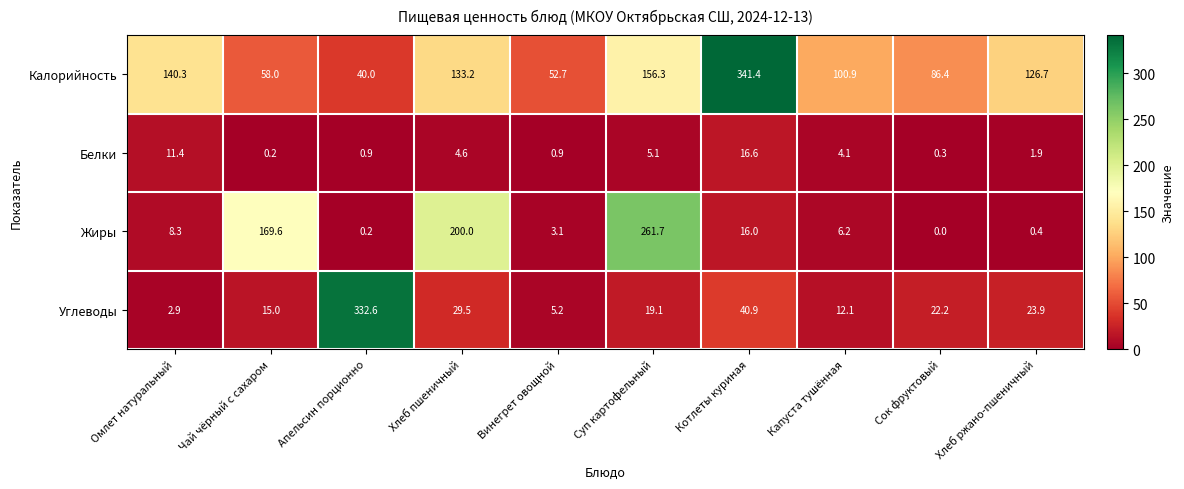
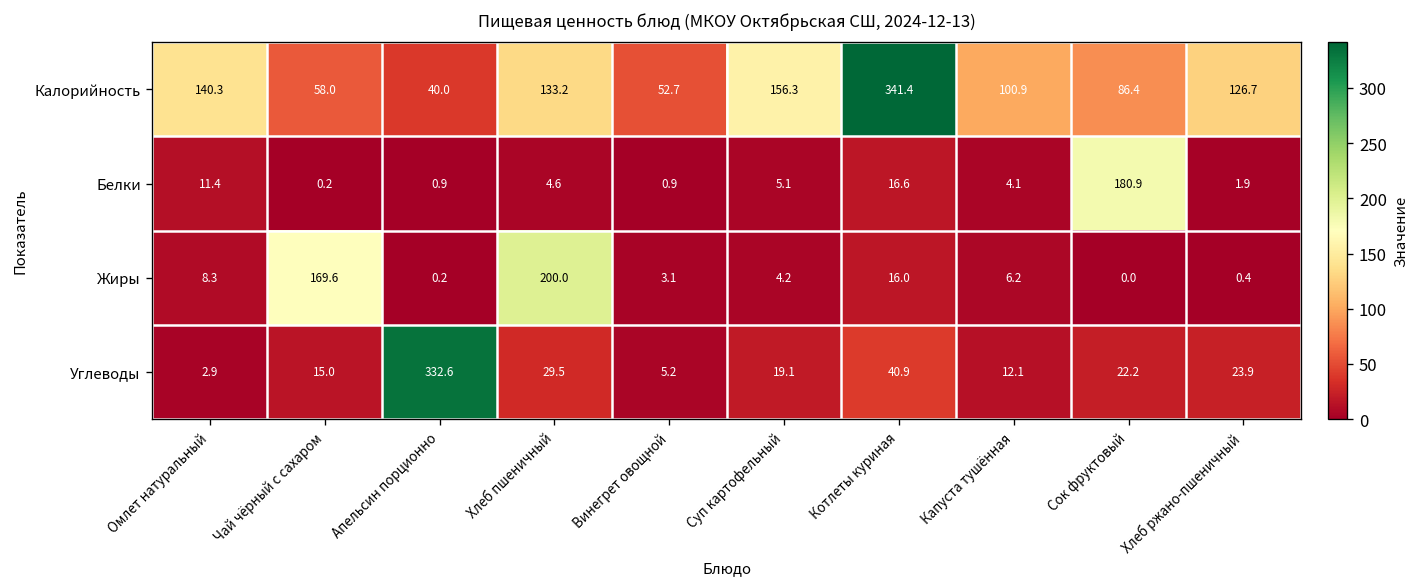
Белки, Сок фруктовый: 0.3 -> 180.9
Жиры, Суп картофельный: 261.7 -> 4.2
